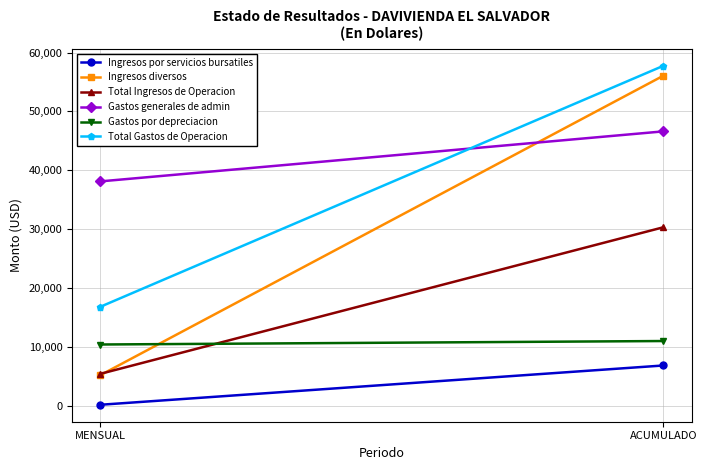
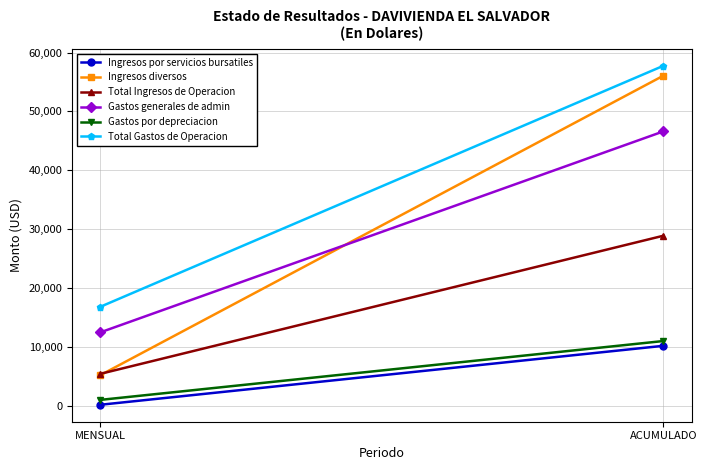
Gastos generales de admin, MENSUAL: 38,000 -> 13,000
Gastos por depreciacion, MENSUAL: 10,000 -> 1,000
Ingresos por servicios bursatiles, ACUMULADO: 7,000 -> 10,000
Total Ingresos de Operacion, ACUMULADO: 30,000 -> 29,000
